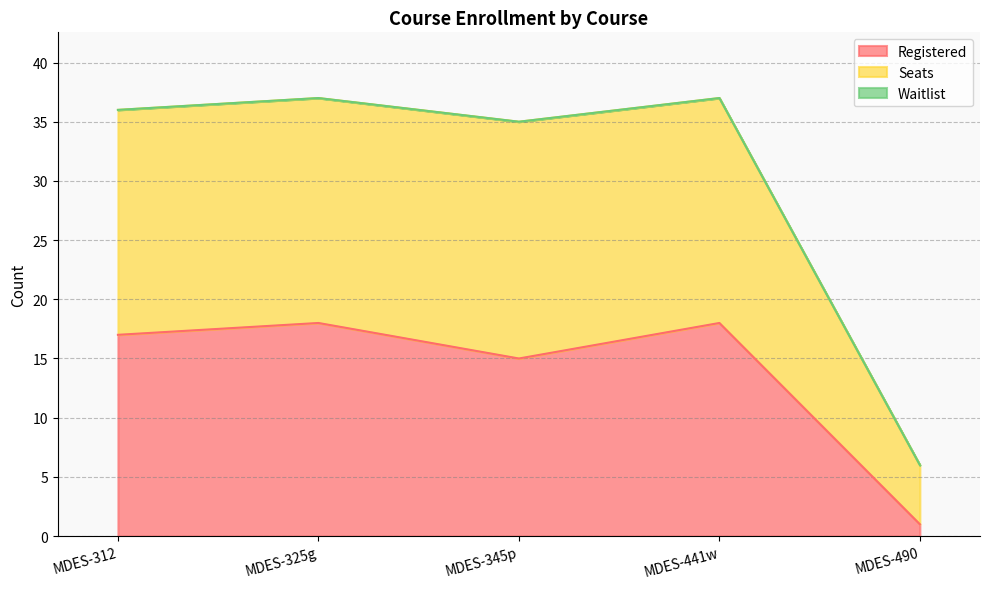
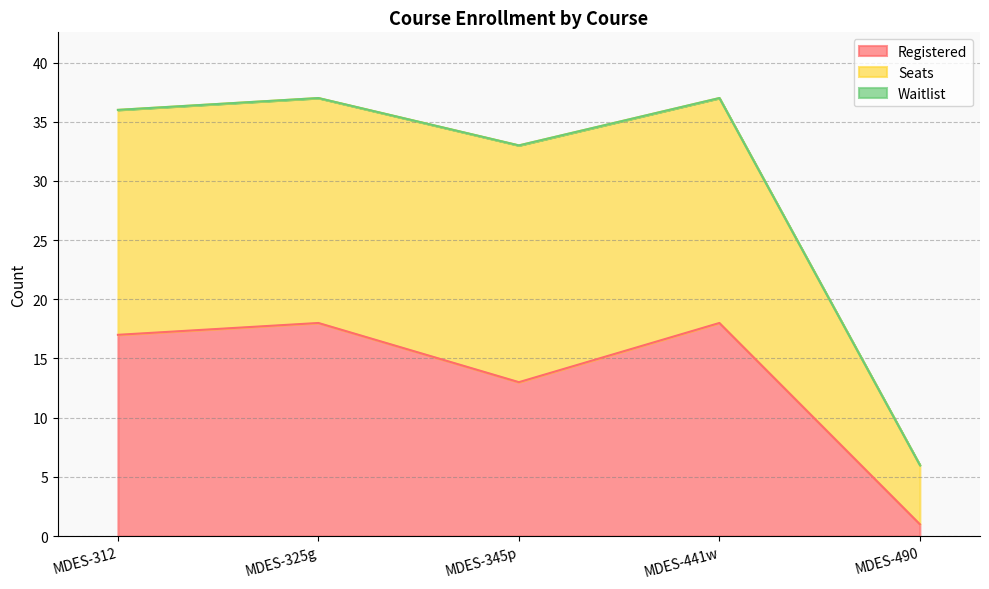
Registered, MDES-345p: 15 -> 13
